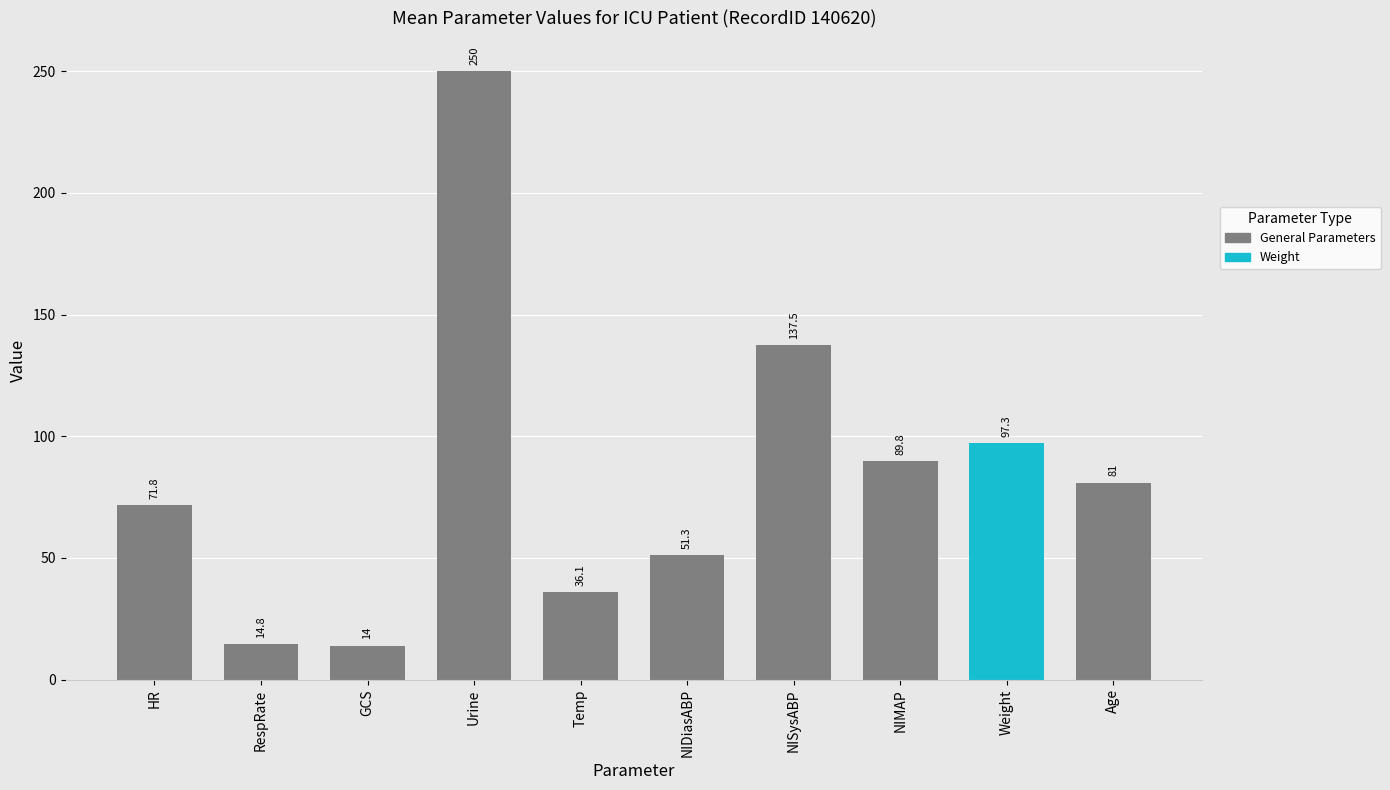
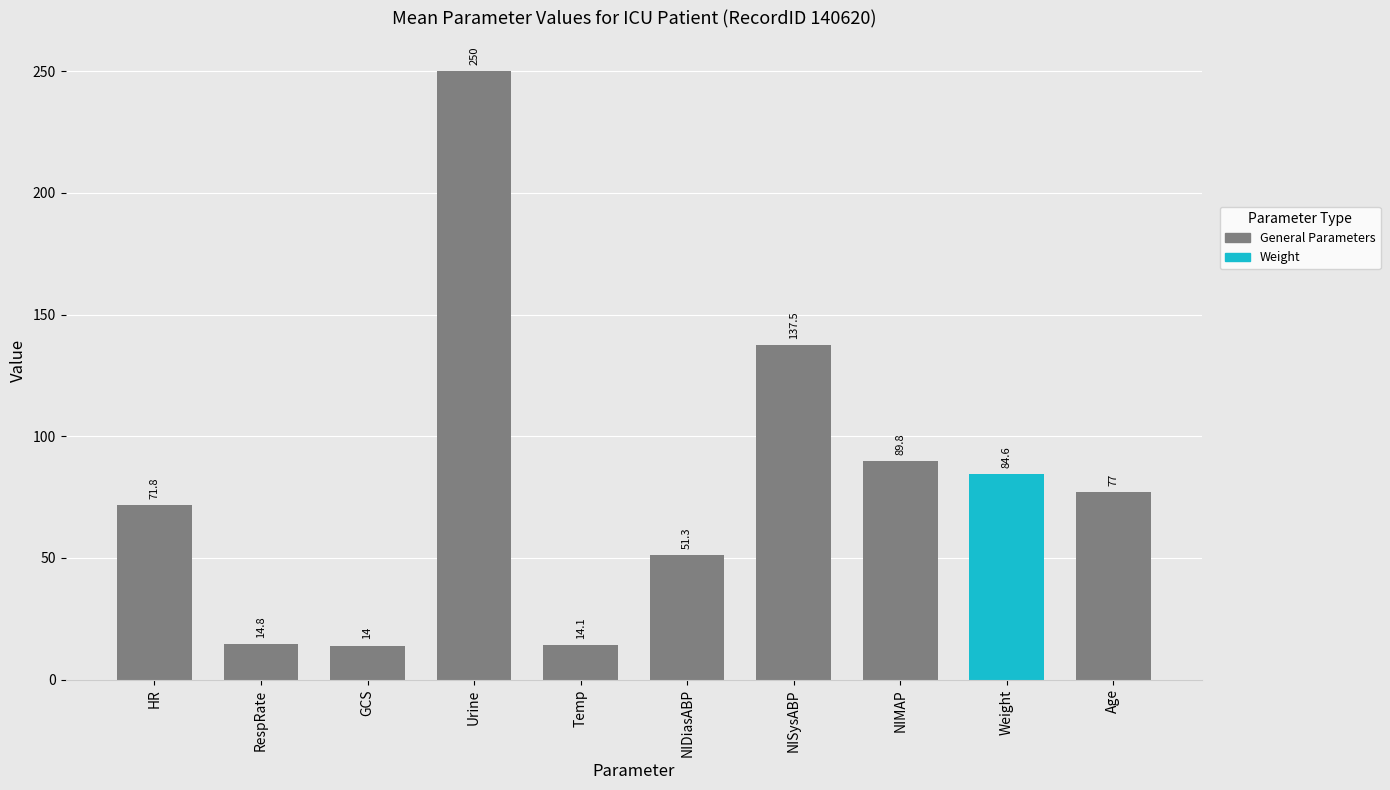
Temp: 36.1 -> 14.1
Weight: 97.3 -> 84.6
Age: 81 -> 77
